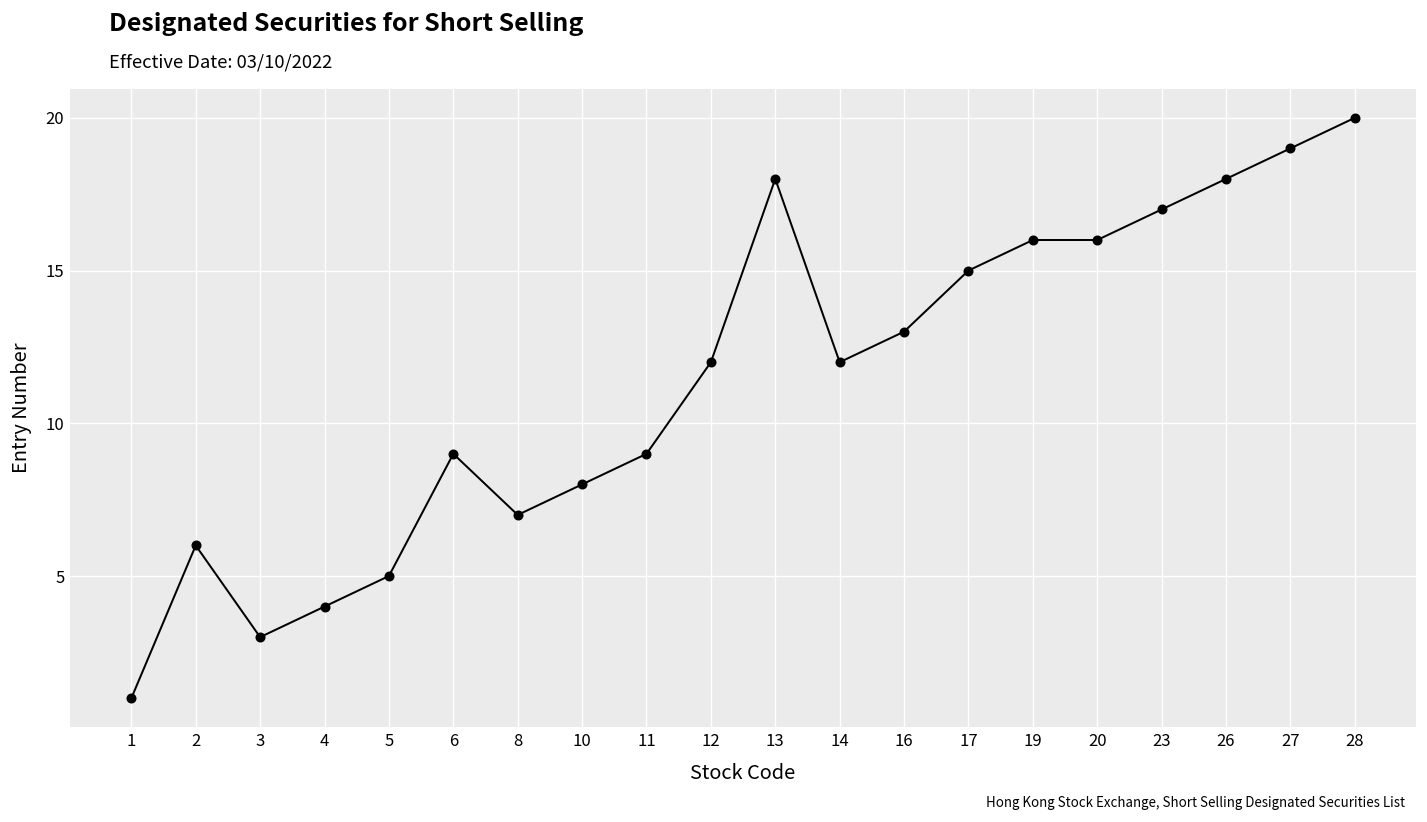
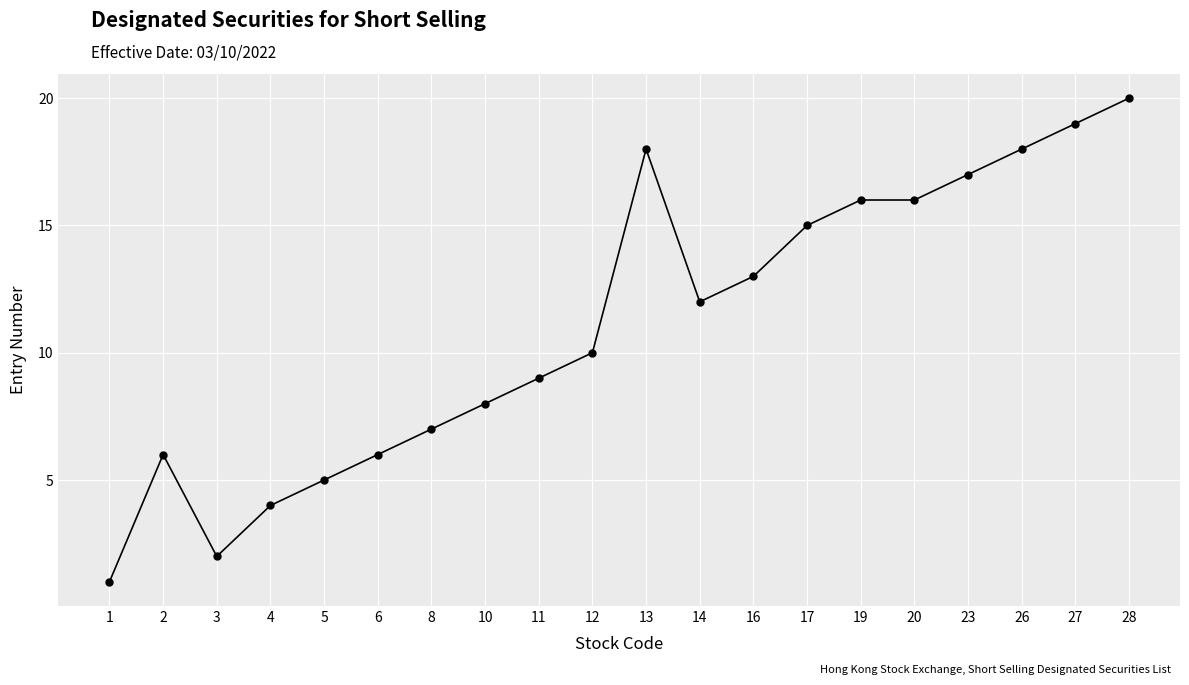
3: 3 -> 2
6: 9 -> 6
12: 12 -> 10
